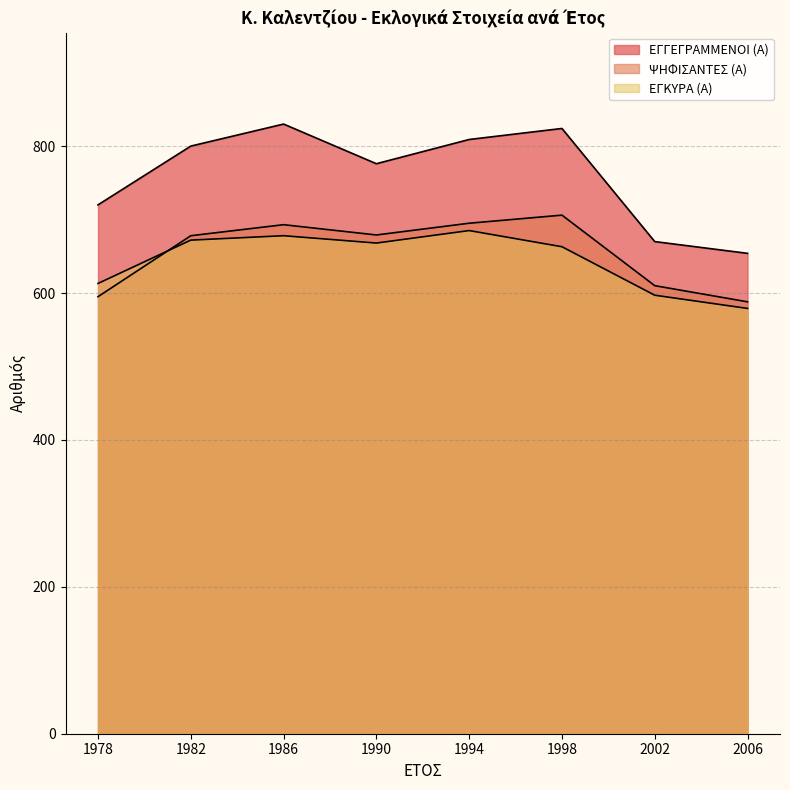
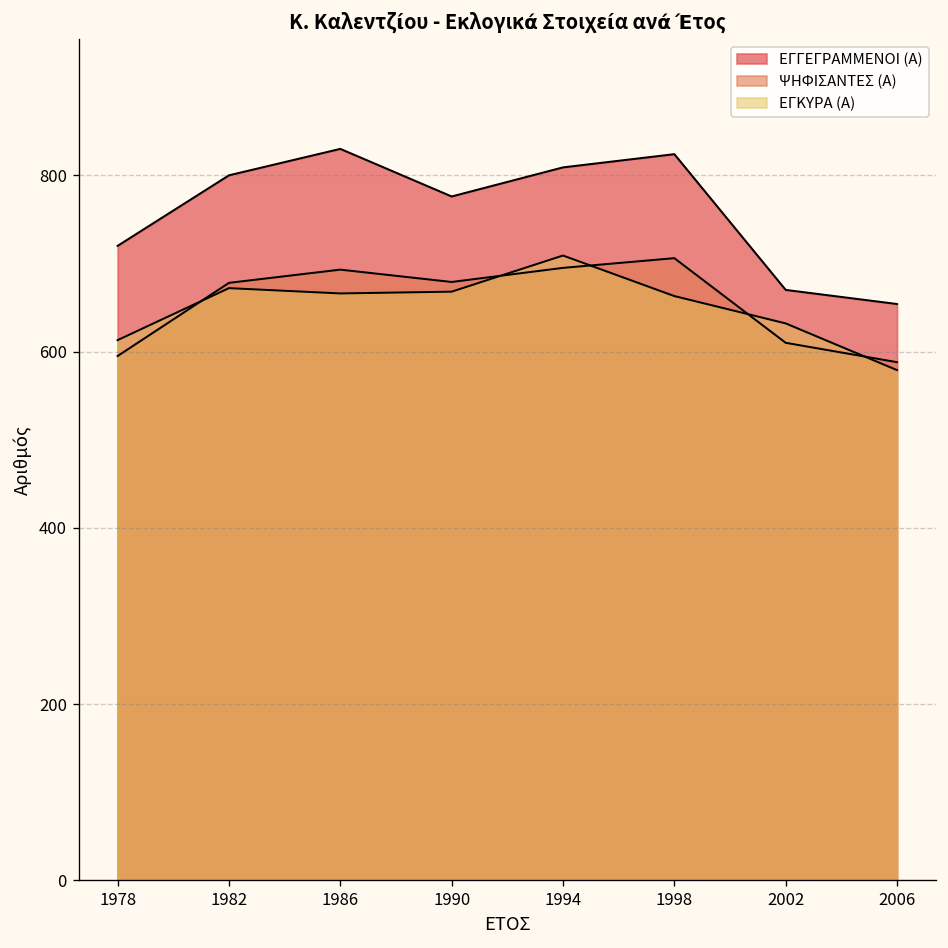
ΕΓΚΥΡΑ (Α), 1986: 680 -> 670
ΕΓΚΥΡΑ (Α), 1994: 690 -> 710
ΕΓΚΥΡΑ (Α), 2002: 600 -> 630
